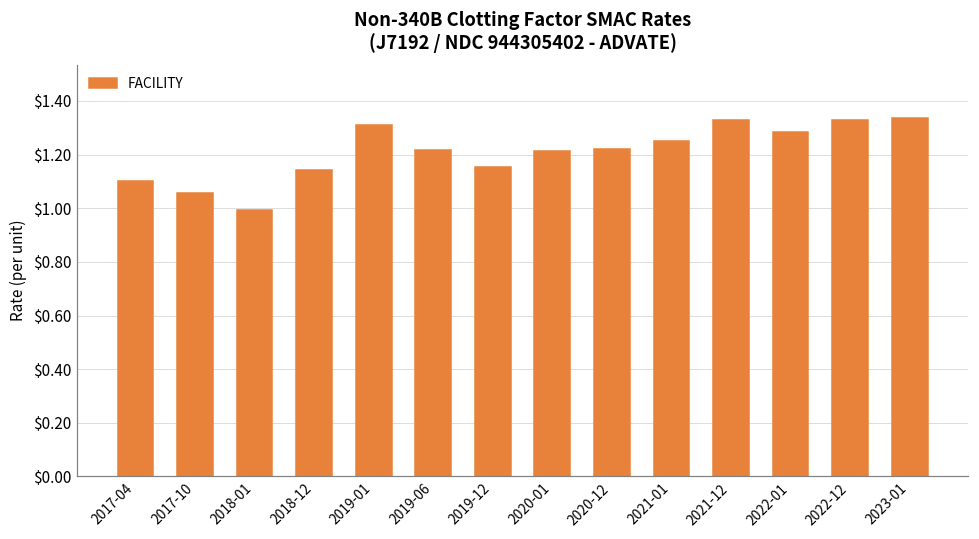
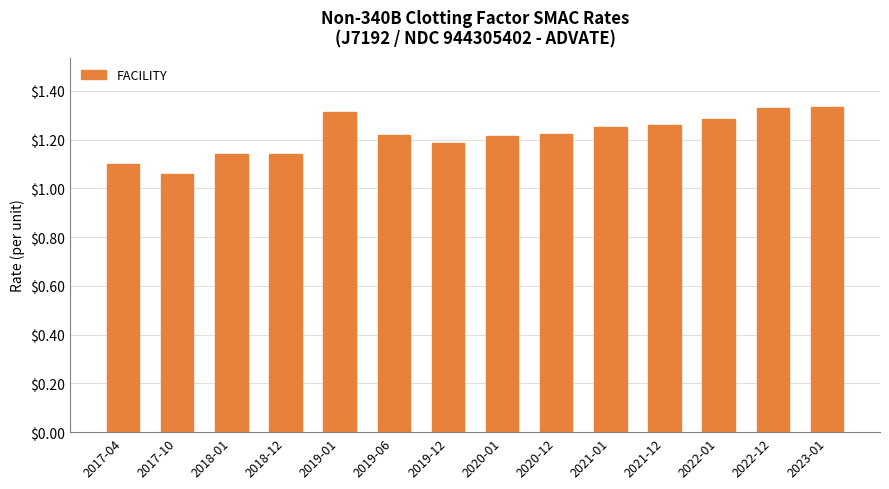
2018-01: $0.99 -> $1.14
2019-12: $1.15 -> $1.19
2021-12: $1.33 -> $1.26
